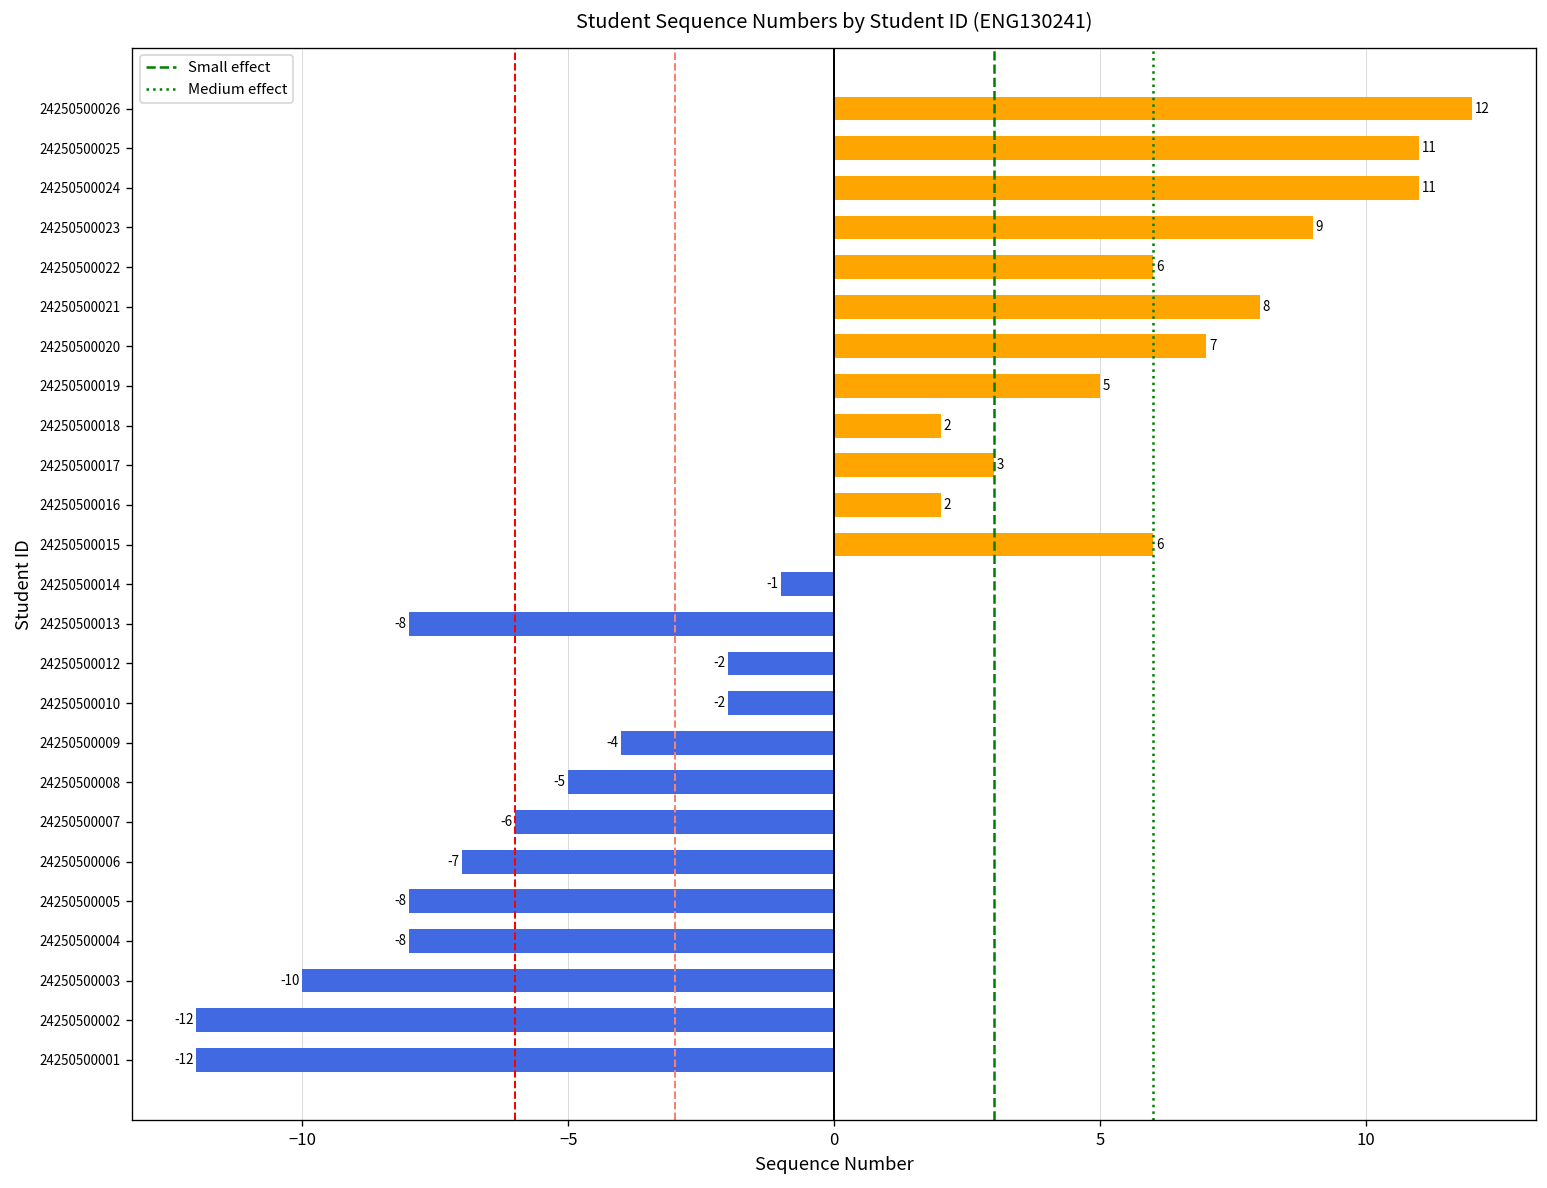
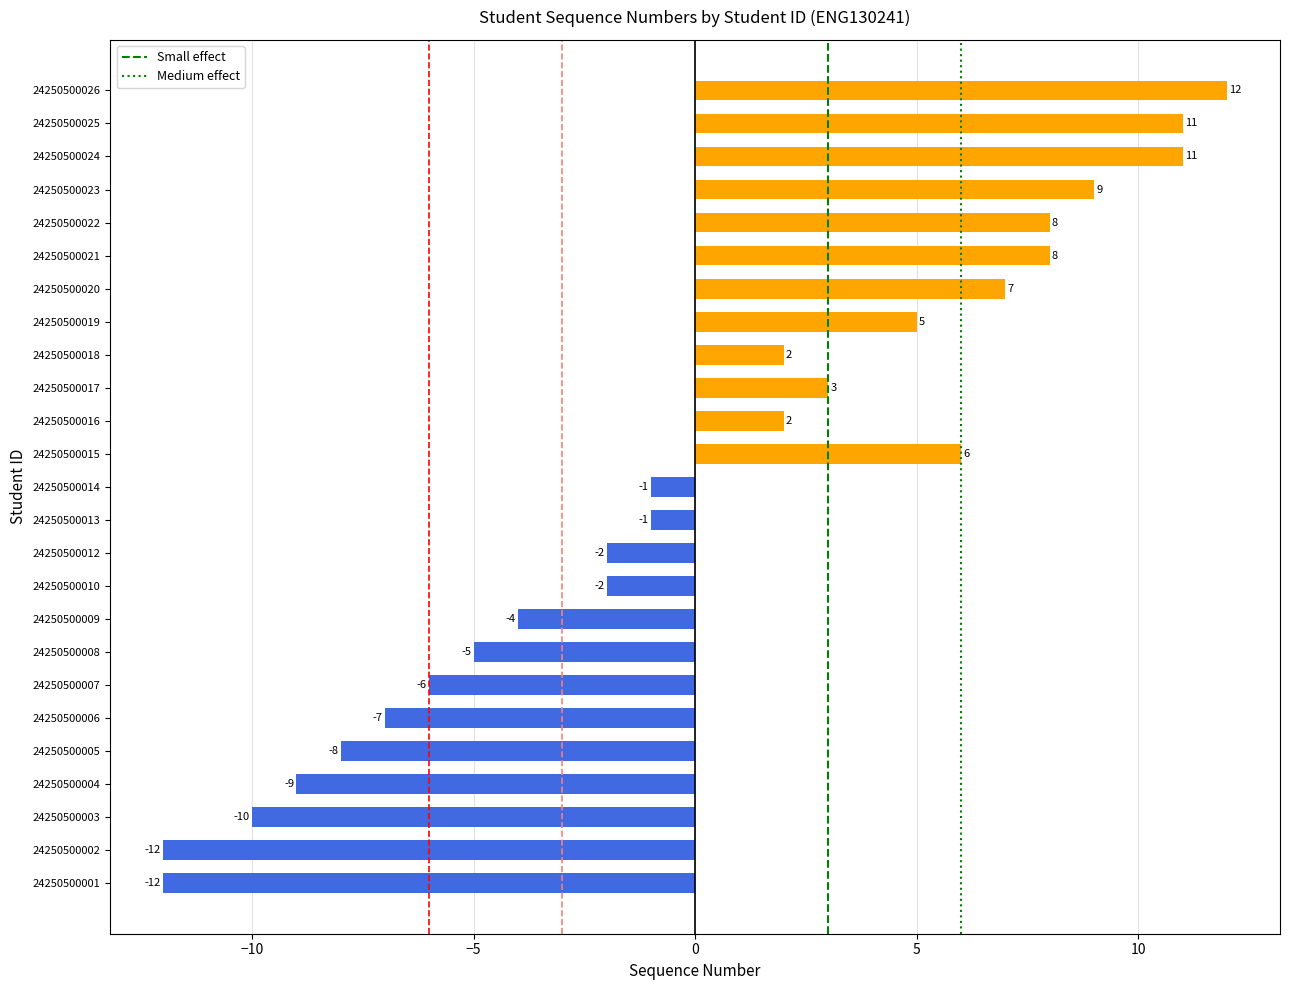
24250500022: 6 -> 8
24250500013: -8 -> -1
24250500004: -8 -> -9
